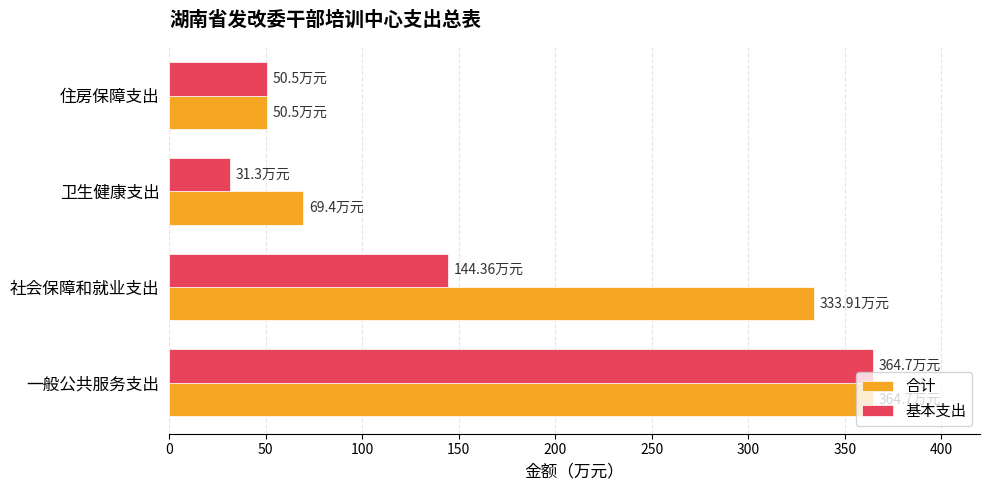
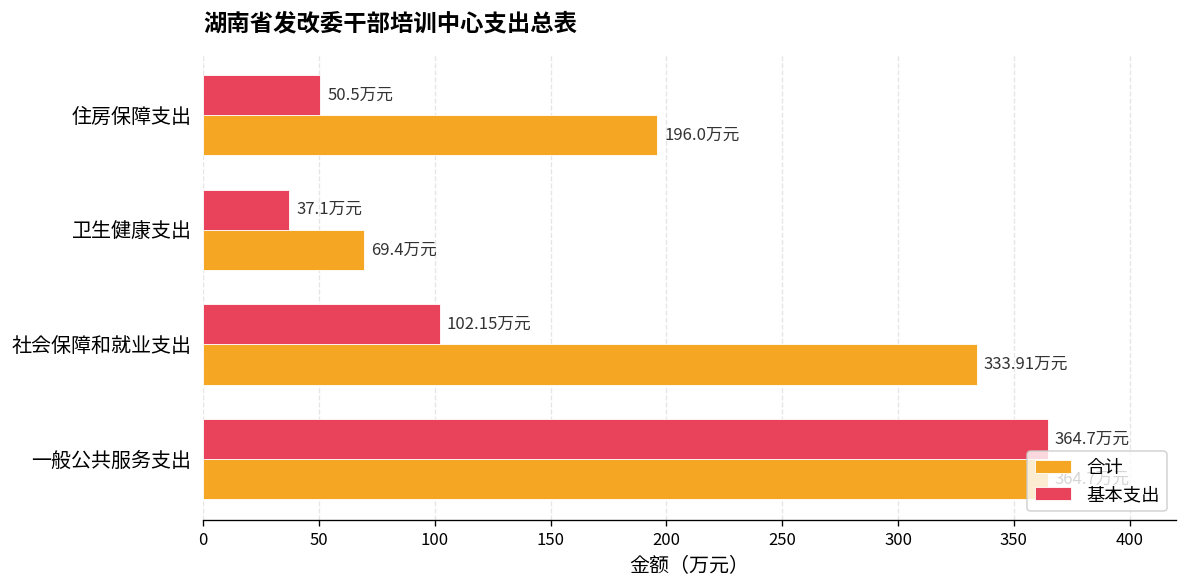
合计, 住房保障支出: 50.5 -> 196.0
基本支出, 卫生健康支出: 31.3 -> 37.1
基本支出, 社会保障和就业支出: 144.36 -> 102.15
